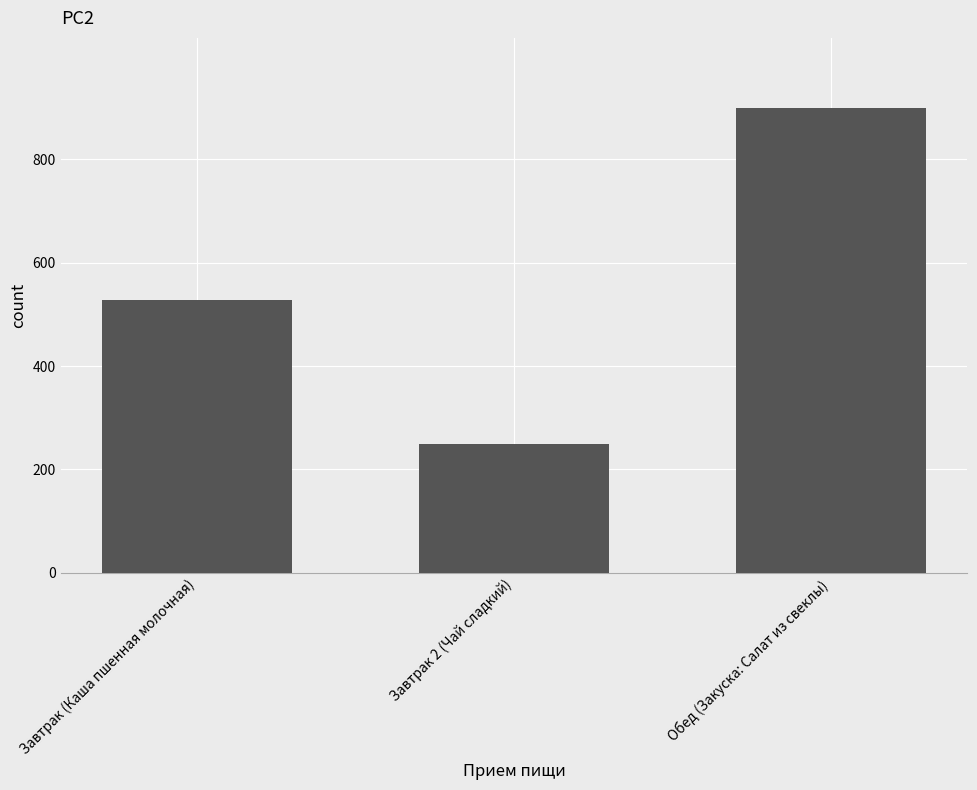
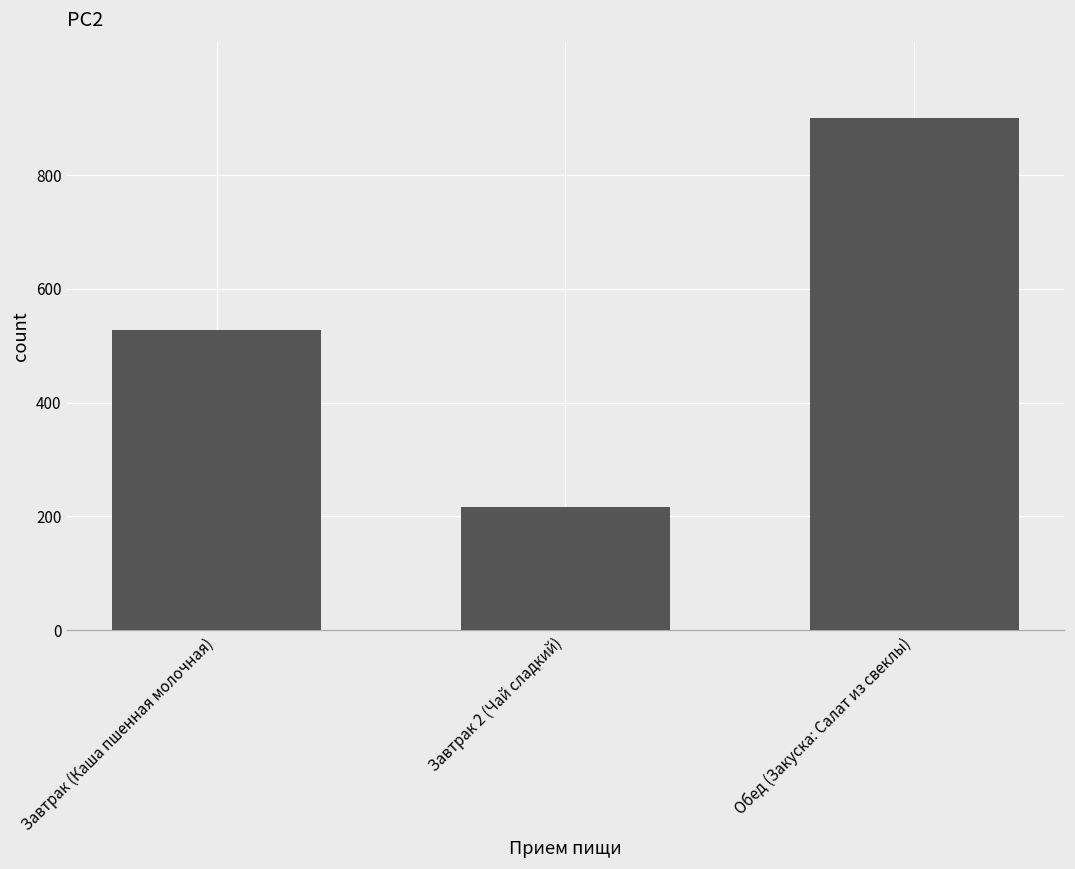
Завтрак 2 (Чай сладкий): 250 -> 220
